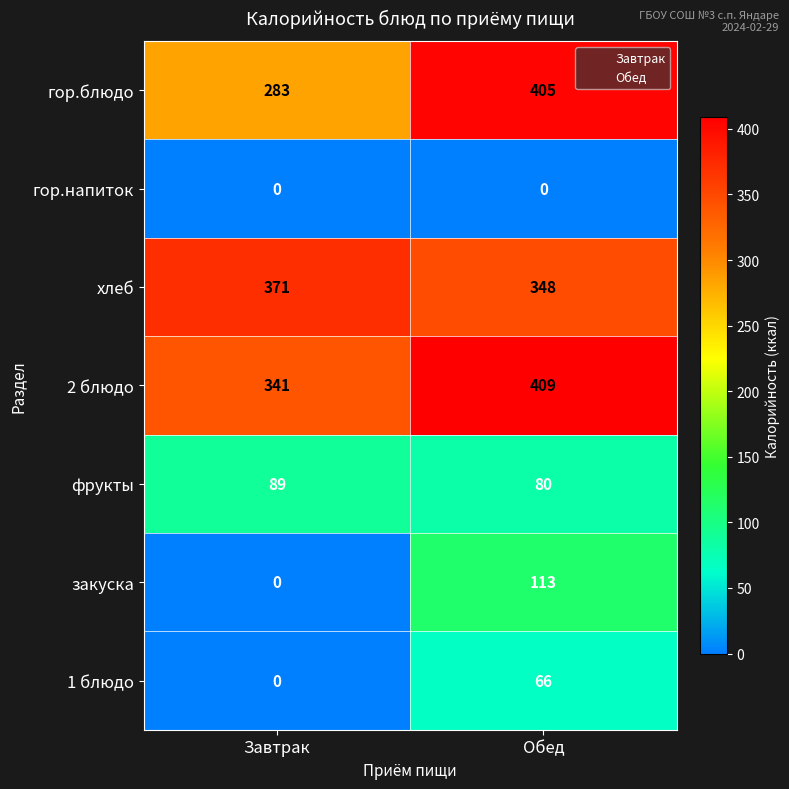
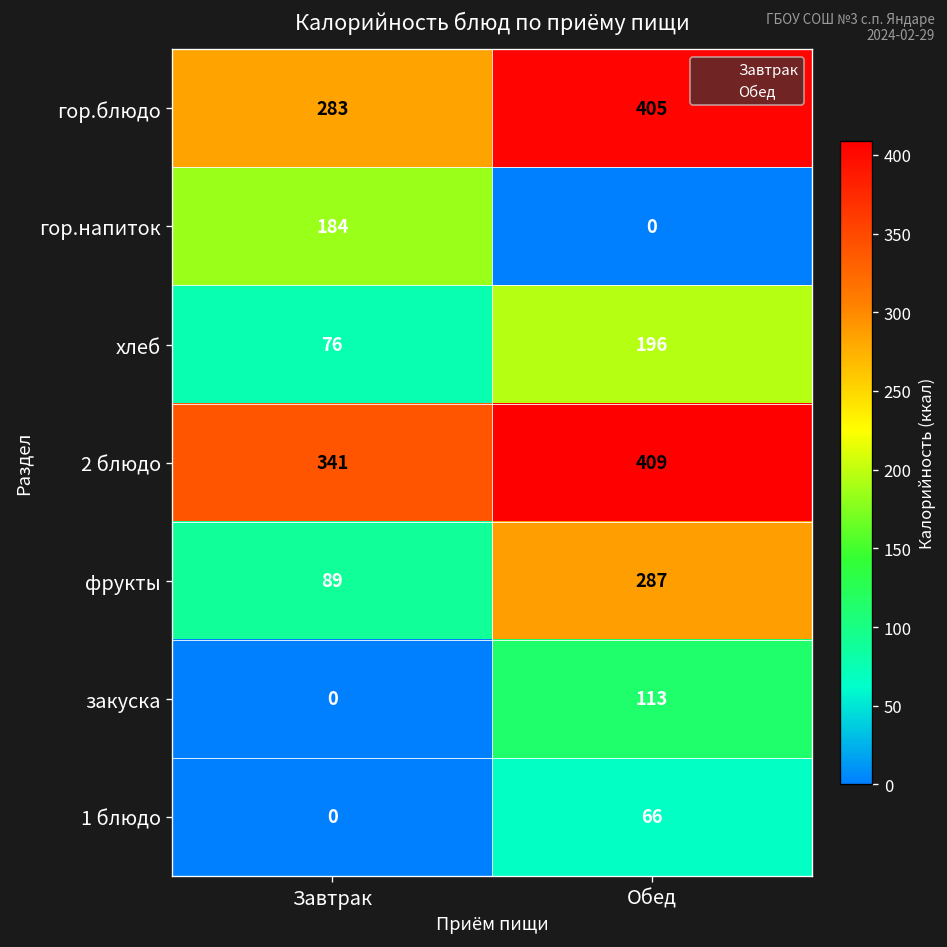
гор.напиток, Завтрак: 0 -> 184
хлеб, Завтрак: 371 -> 76
хлеб, Обед: 348 -> 196
фрукты, Обед: 80 -> 287
